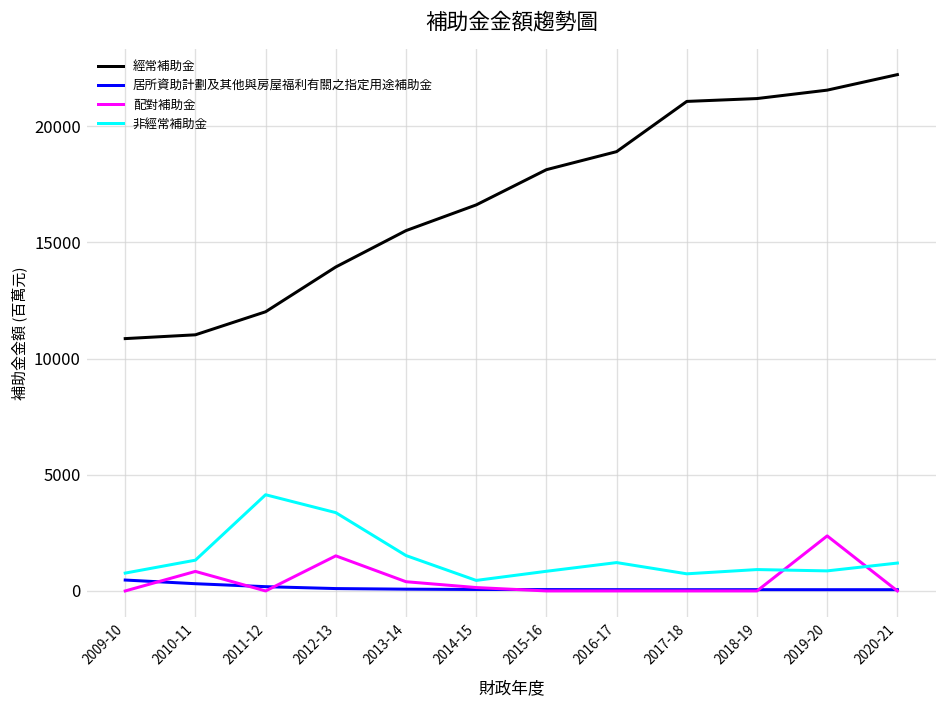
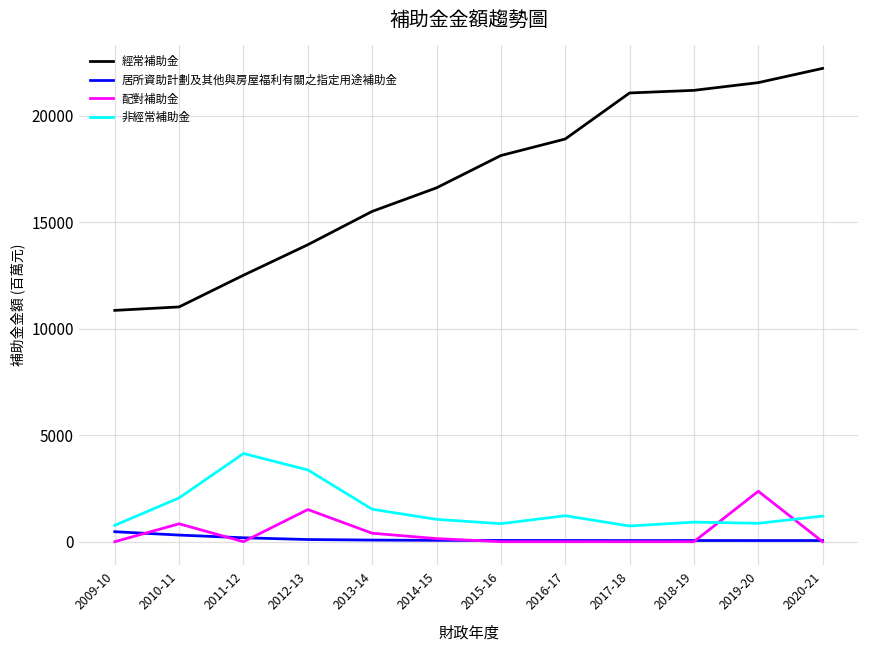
非經常補助金, 2010-11: 1300 -> 2100
經常補助金, 2011-12: 12000 -> 12500
非經常補助金, 2014-15: 500 -> 1000
